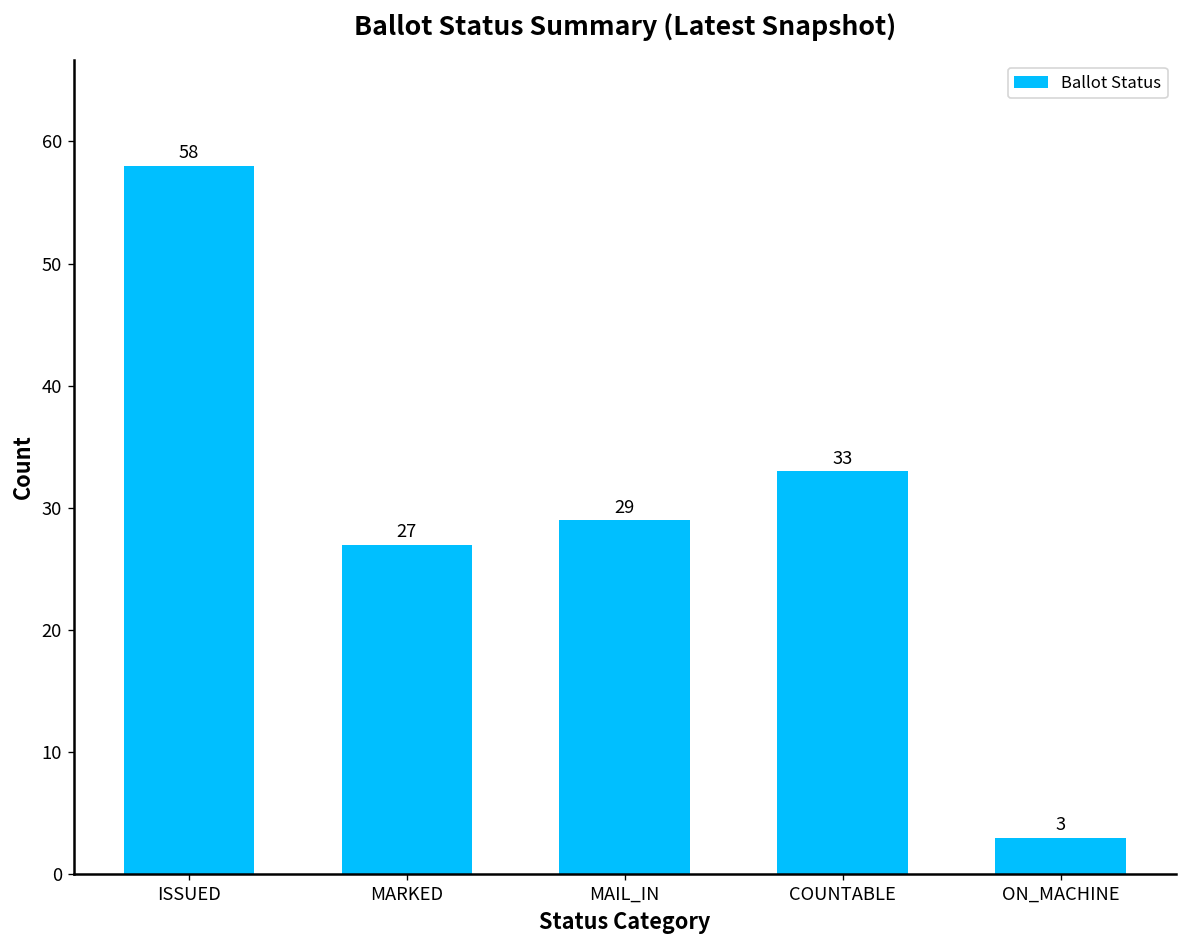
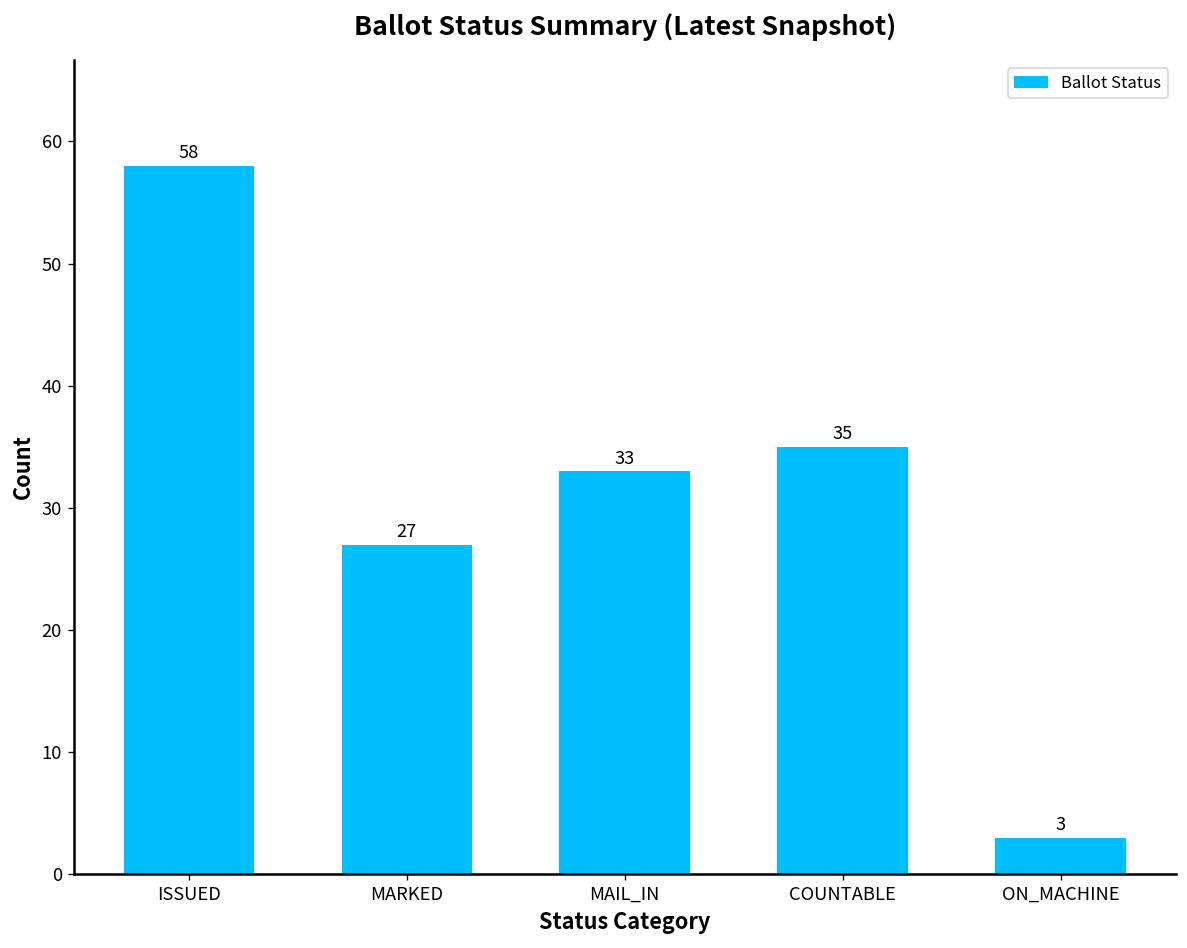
MAIL_IN: 29 -> 33
COUNTABLE: 33 -> 35
